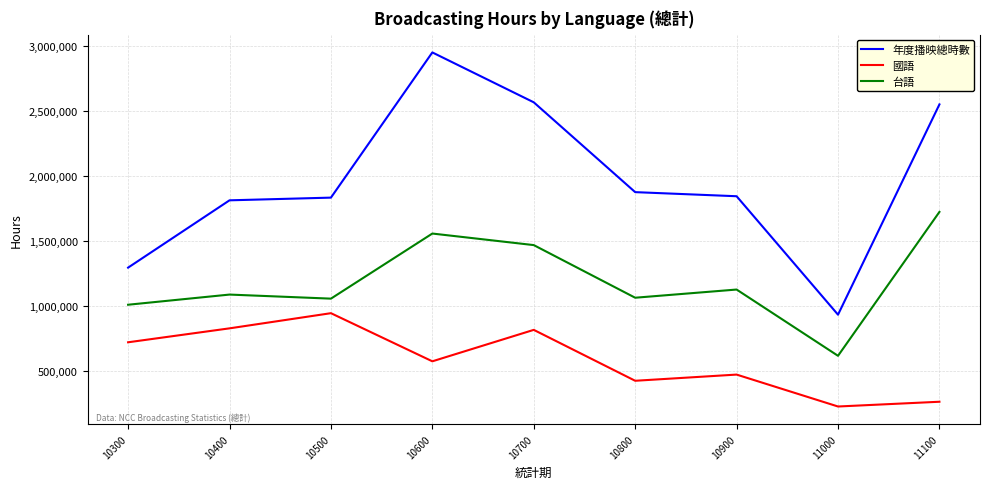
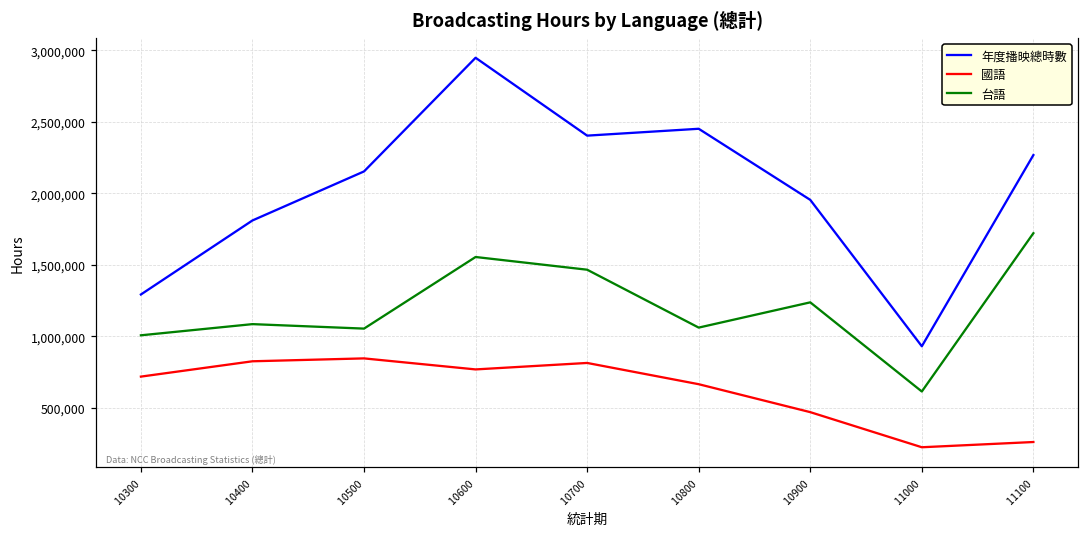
年度播映總時數, 10500: 1,830,000 -> 2,150,000
國語, 10500: 940,000 -> 850,000
國語, 10600: 570,000 -> 770,000
年度播映總時數, 10700: 2,560,000 -> 2,400,000
年度播映總時數, 10800: 1,870,000 -> 2,450,000
國語, 10800: 420,000 -> 660,000
年度播映總時數, 10900: 1,840,000 -> 1,950,000
台語, 10900: 1,120,000 -> 1,240,000
年度播映總時數, 11100: 2,550,000 -> 2,270,000
